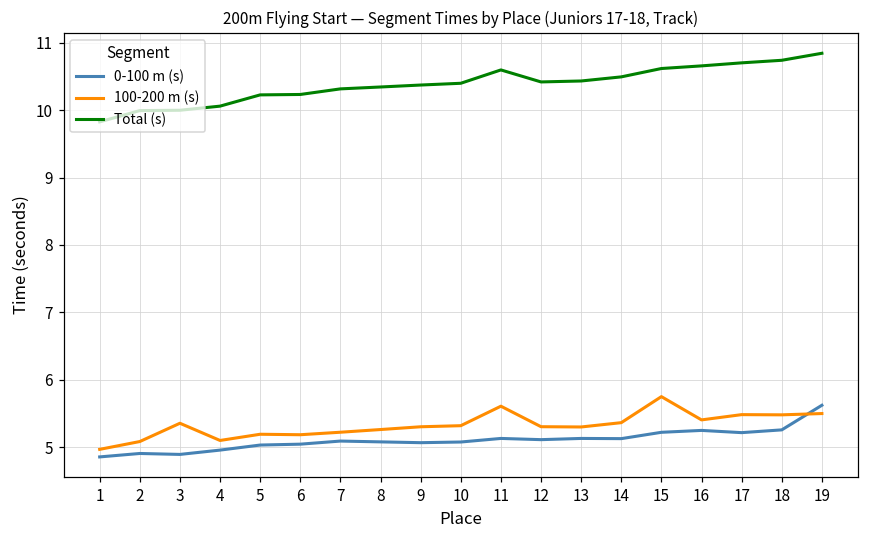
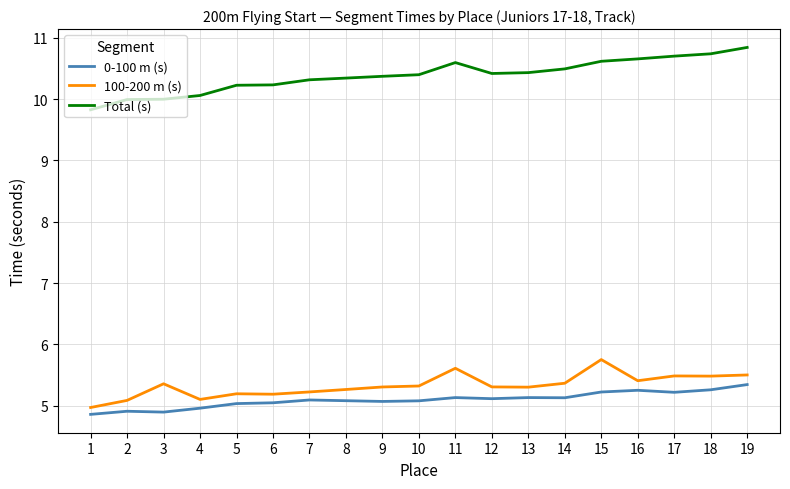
0-100 m (s), 19: 5.6 -> 5.3
